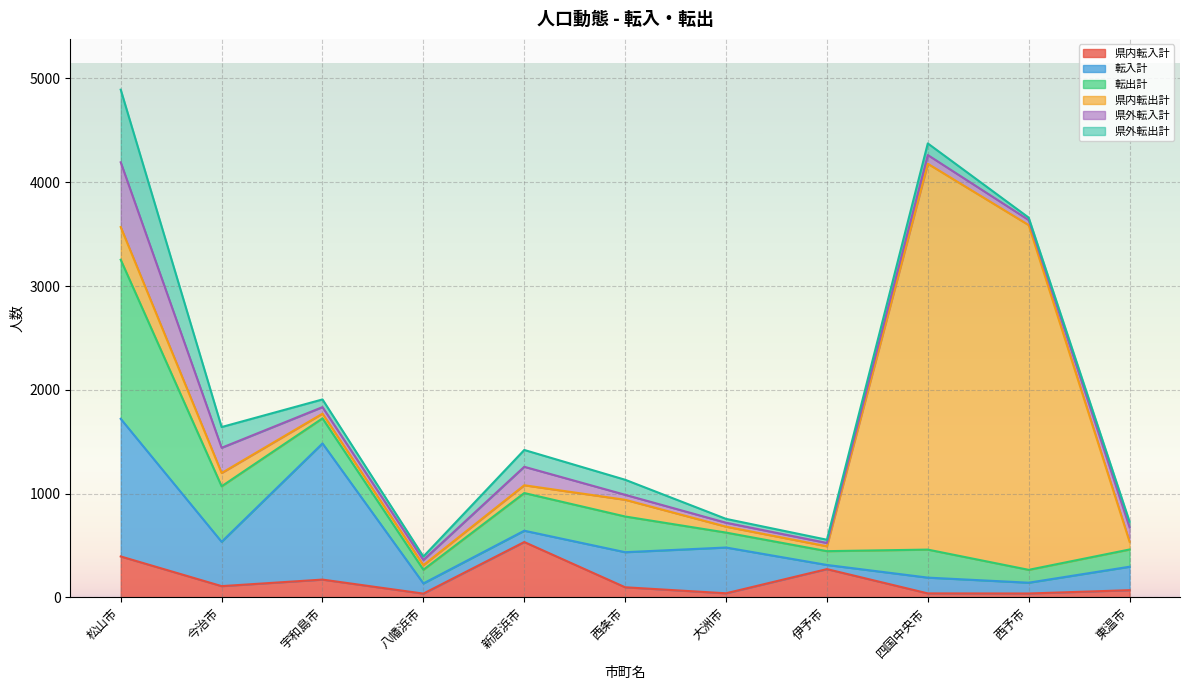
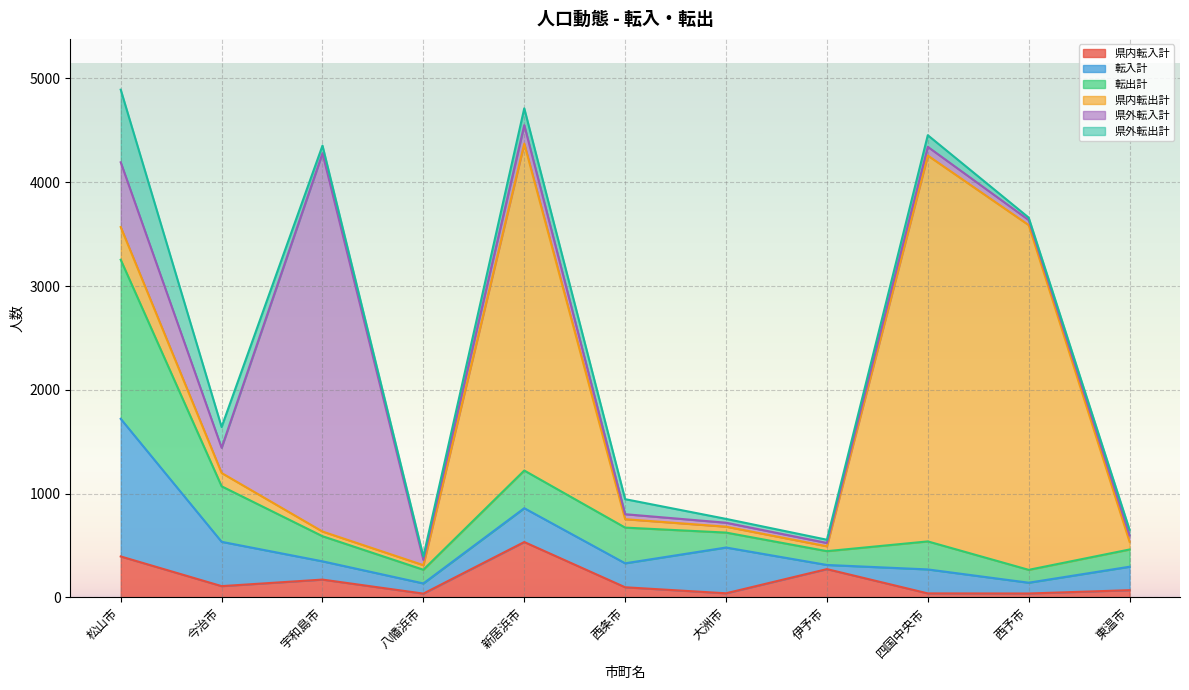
転入計, 宇和島市: 1310 -> 180
県外転入計, 宇和島市: 60 -> 3650
転入計, 新居浜市: 110 -> 330
県内転出計, 新居浜市: 80 -> 3150
転入計, 西条市: 340 -> 230
県内転出計, 西条市: 160 -> 80
転入計, 四国中央市: 150 -> 230
県外転入計, 東温市: 140 -> 60
